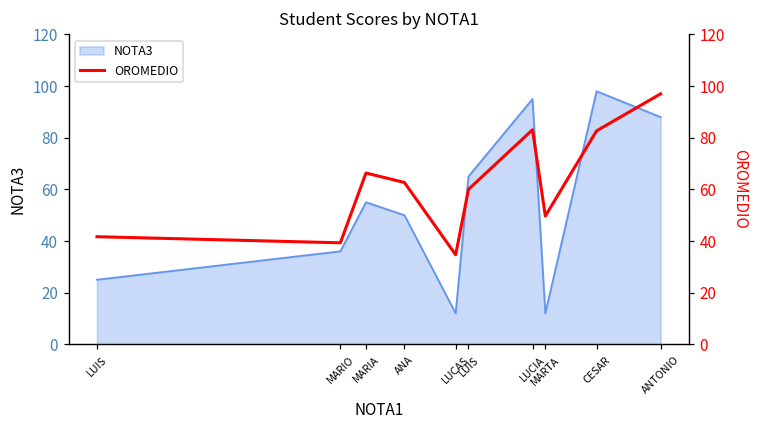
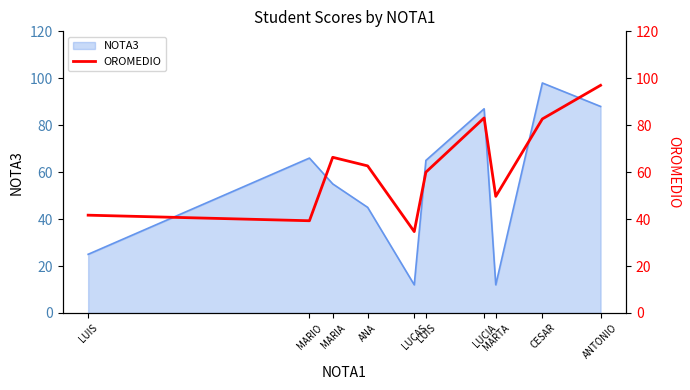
NOTA3, MARIO: 36 -> 66
NOTA3, ANA: 50 -> 45
NOTA3, LUCIA: 95 -> 87
